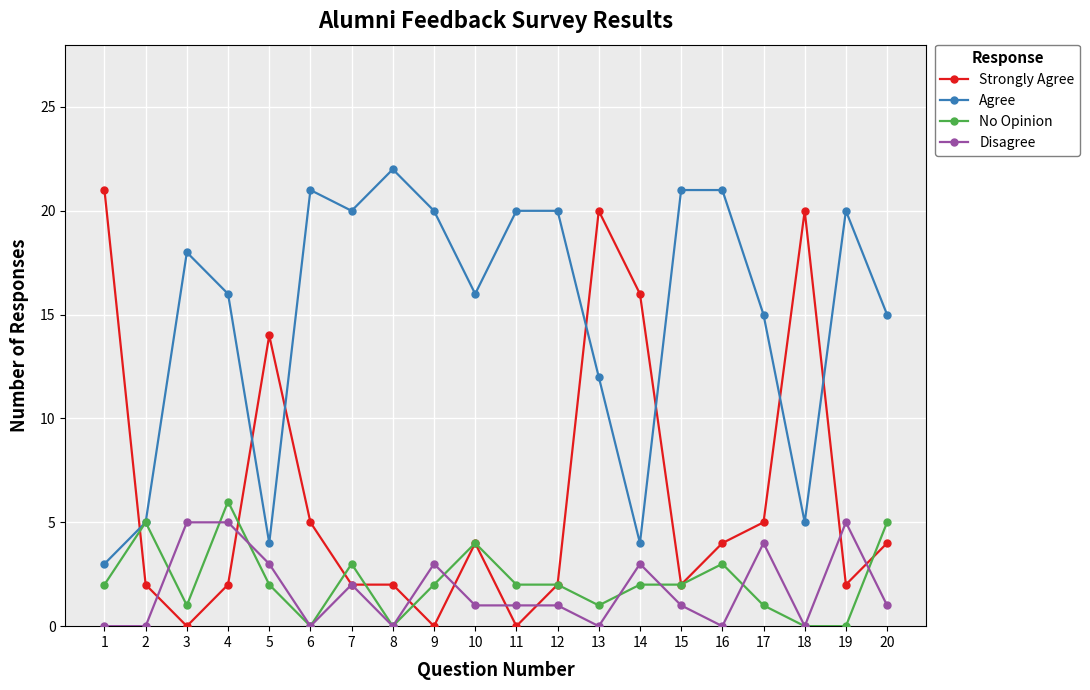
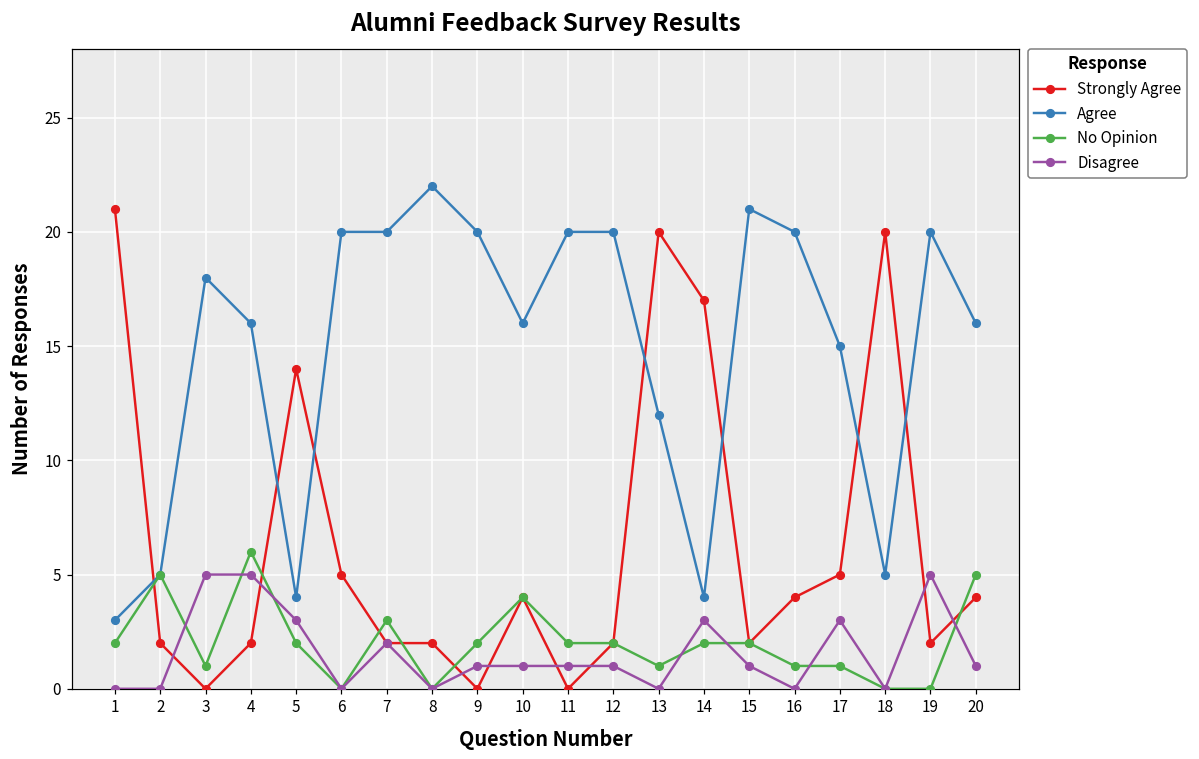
Agree, 6: 21 -> 20
Disagree, 9: 3 -> 1
Strongly Agree, 14: 16 -> 17
Agree, 16: 21 -> 20
No Opinion, 16: 3 -> 1
Disagree, 17: 4 -> 3
Agree, 20: 15 -> 16
